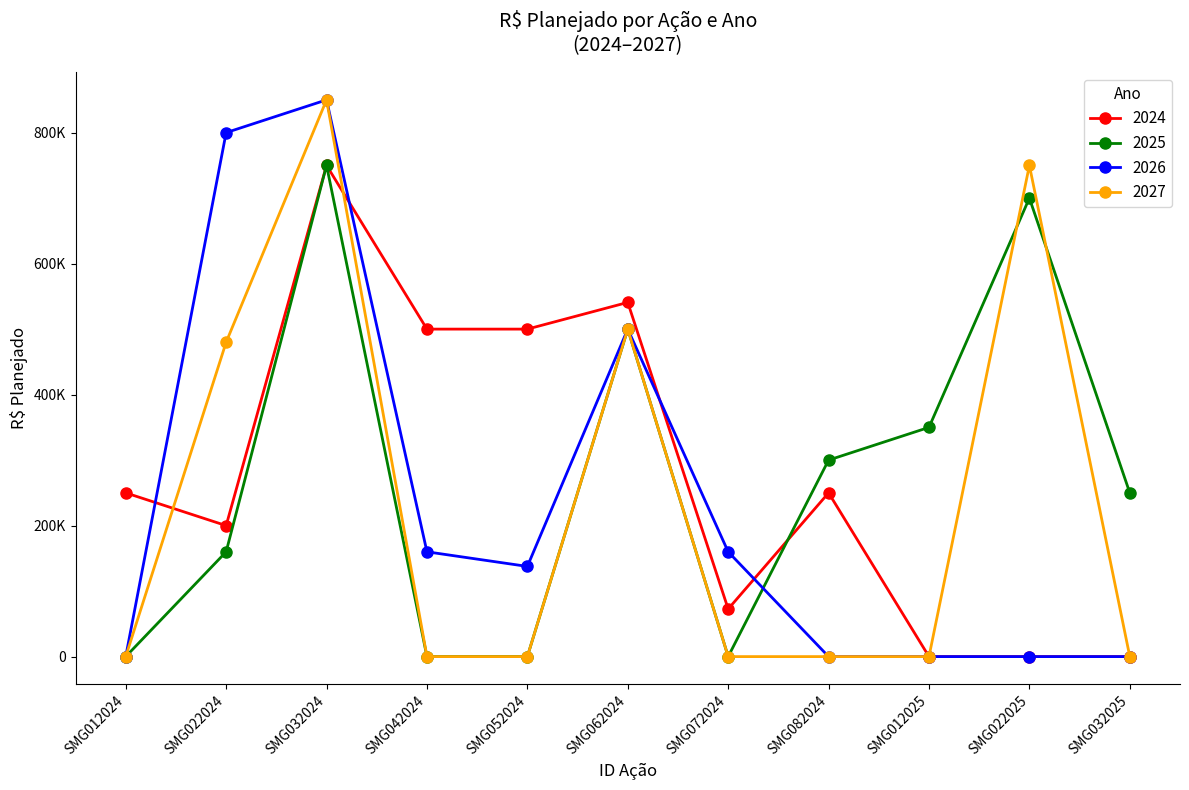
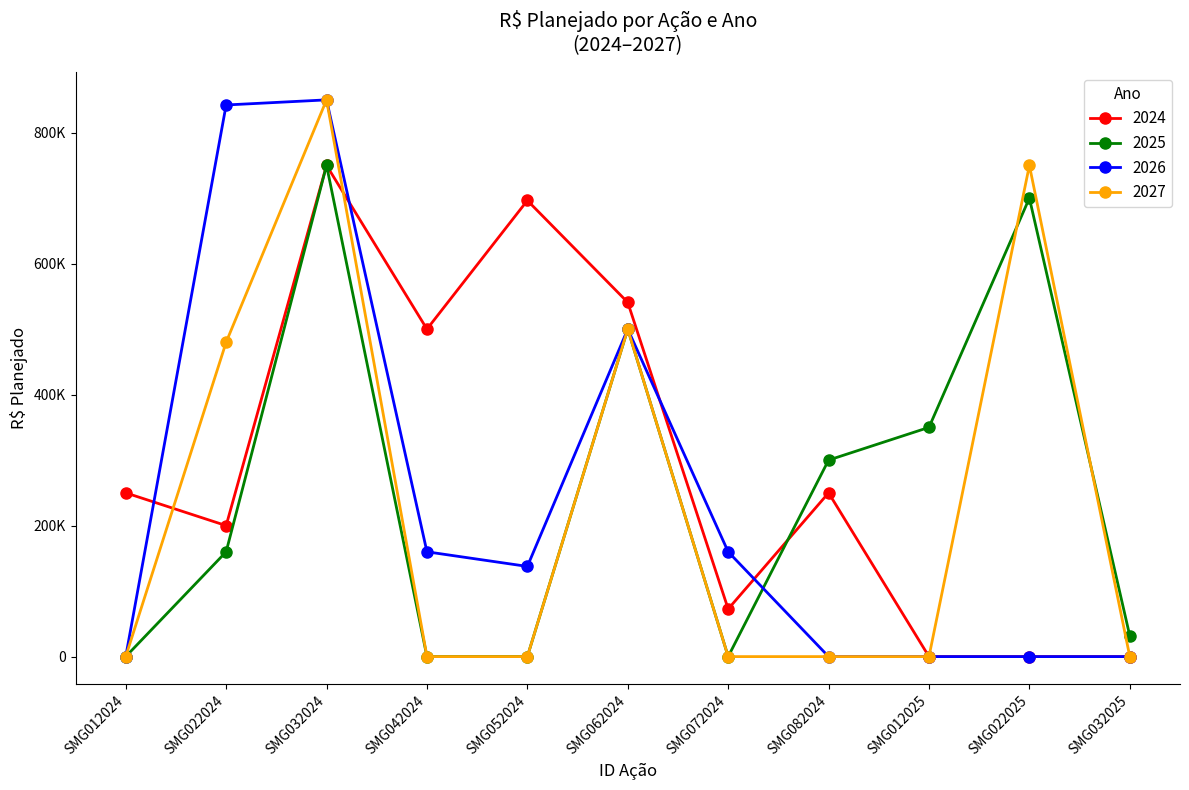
2026, SMG022024: 800000 -> 840000
2024, SMG052024: 500000 -> 700000
2025, SMG032025: 250000 -> 30000
